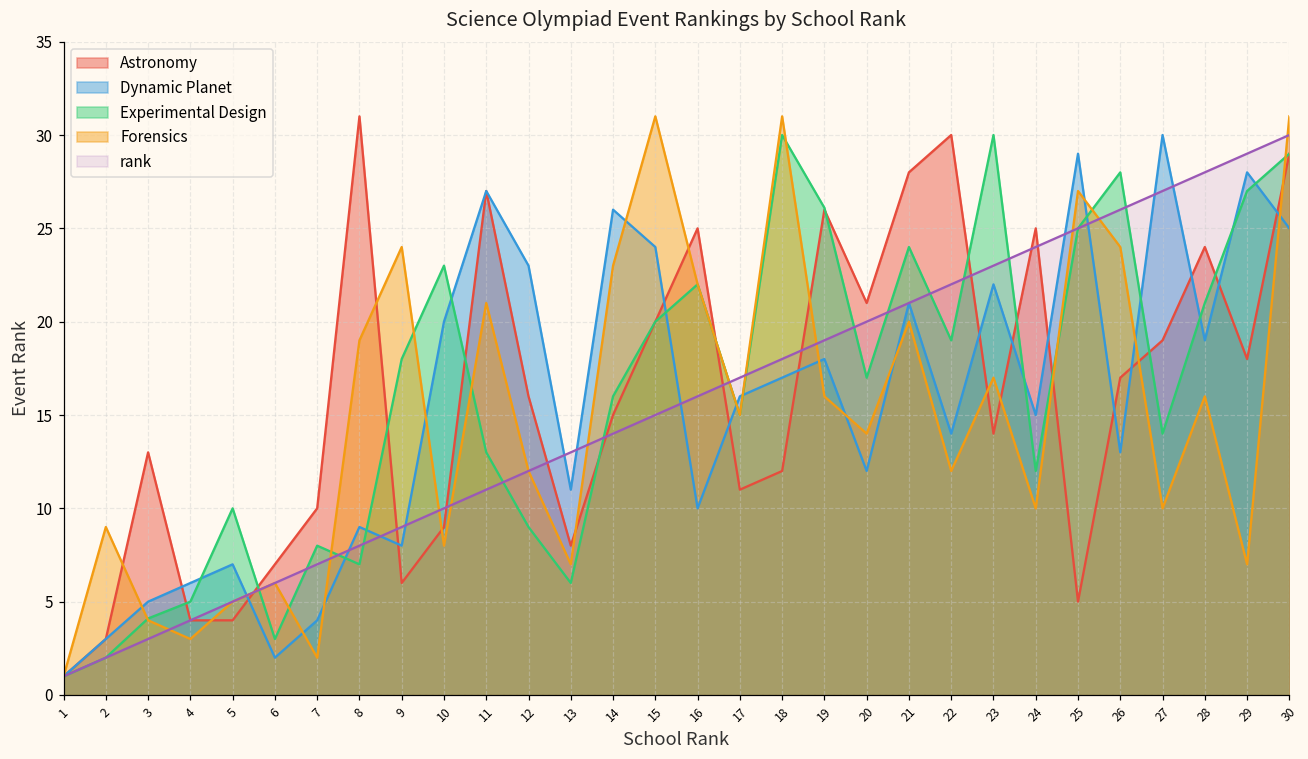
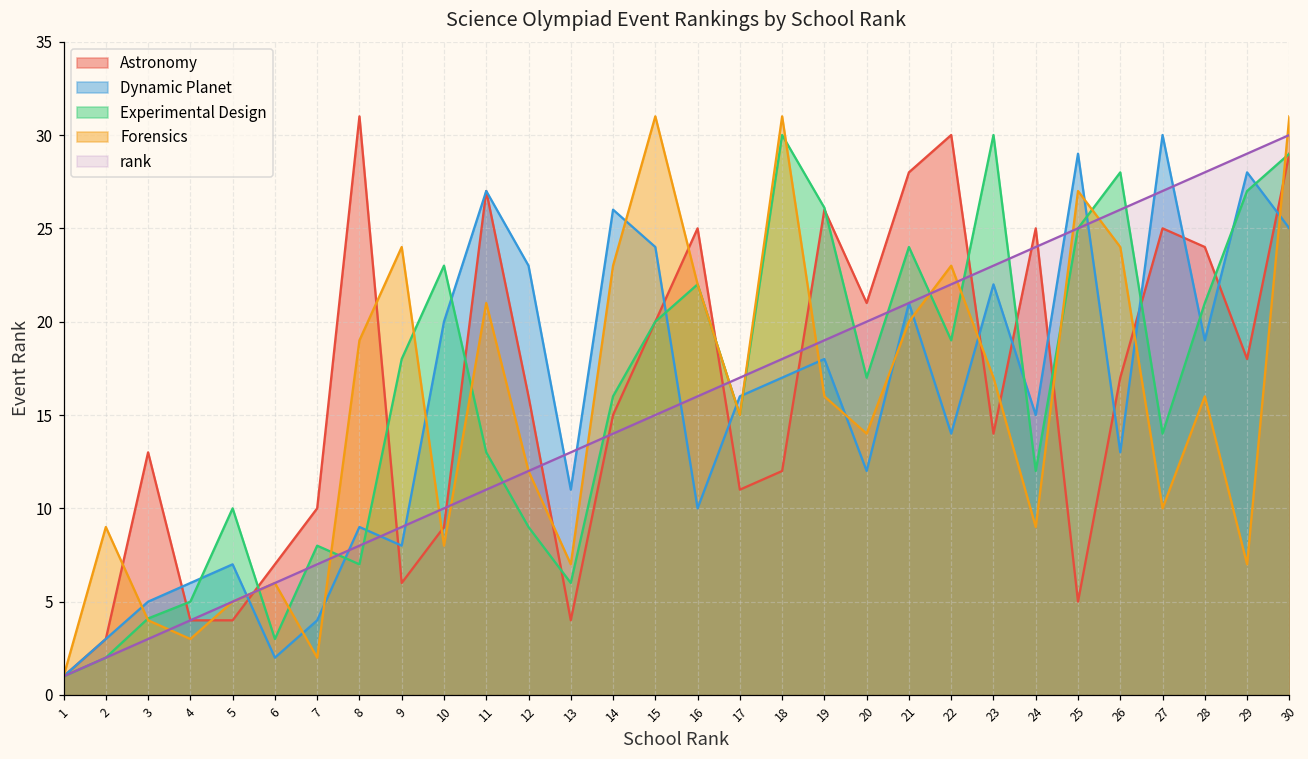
Astronomy, 13: 8 -> 4
Forensics, 22: 12 -> 23
Forensics, 24: 10 -> 9
Astronomy, 27: 19 -> 25
